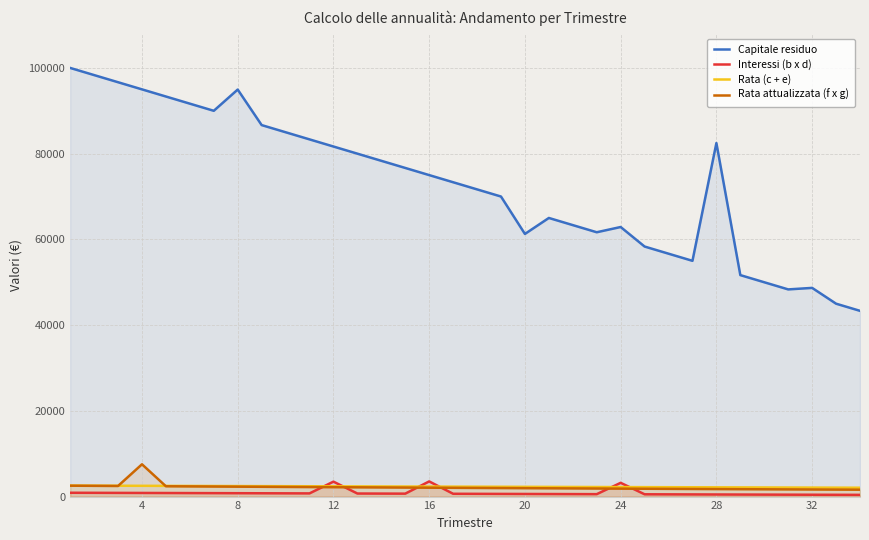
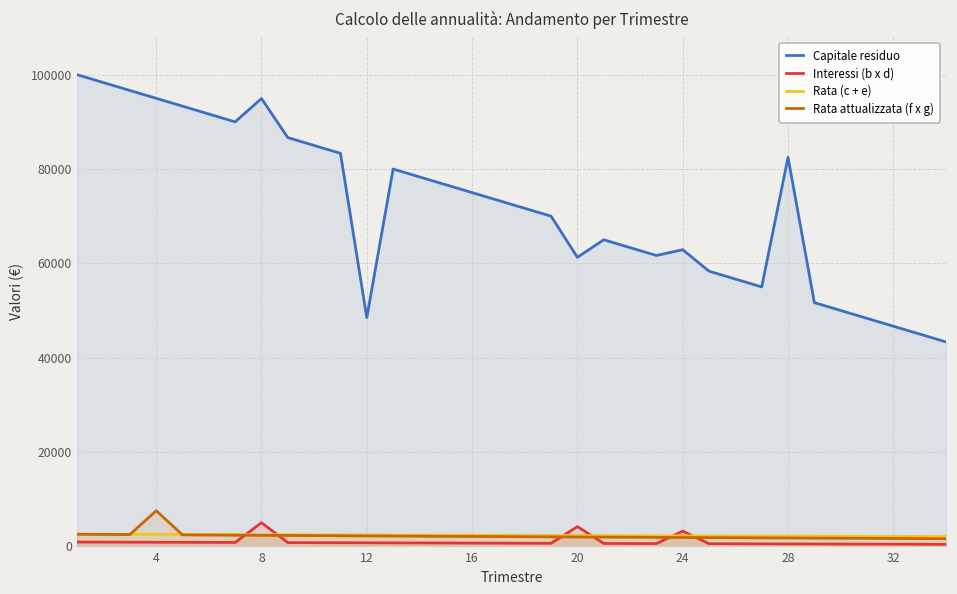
Interessi (b x d), 8: 1000 -> 5000
Capitale residuo, 12: 82000 -> 48000
Interessi (b x d), 12: 3000 -> 1000
Interessi (b x d), 16: 4000 -> 1000
Interessi (b x d), 20: 1000 -> 4000
Capitale residuo, 32: 49000 -> 47000
